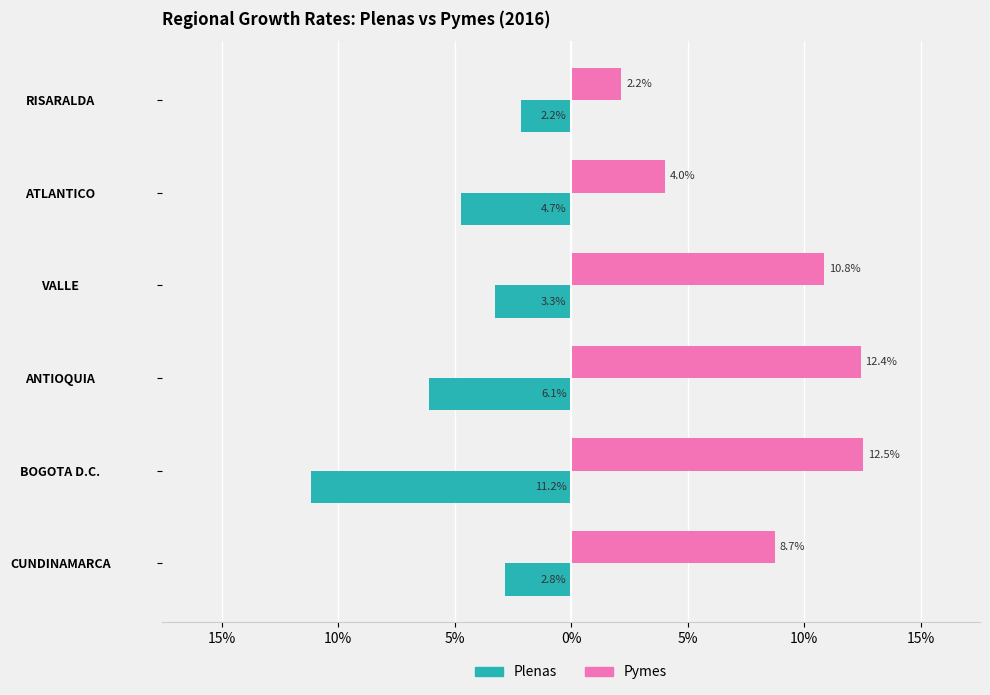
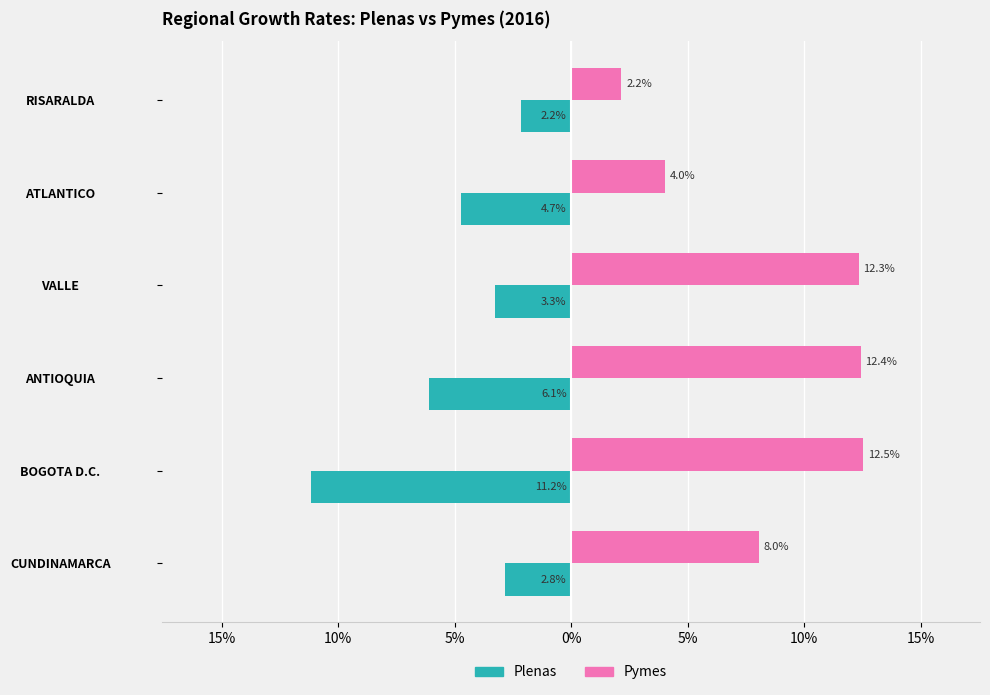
Pymes, VALLE: 10.8% -> 12.3%
Pymes, CUNDINAMARCA: 8.7% -> 8.0%
